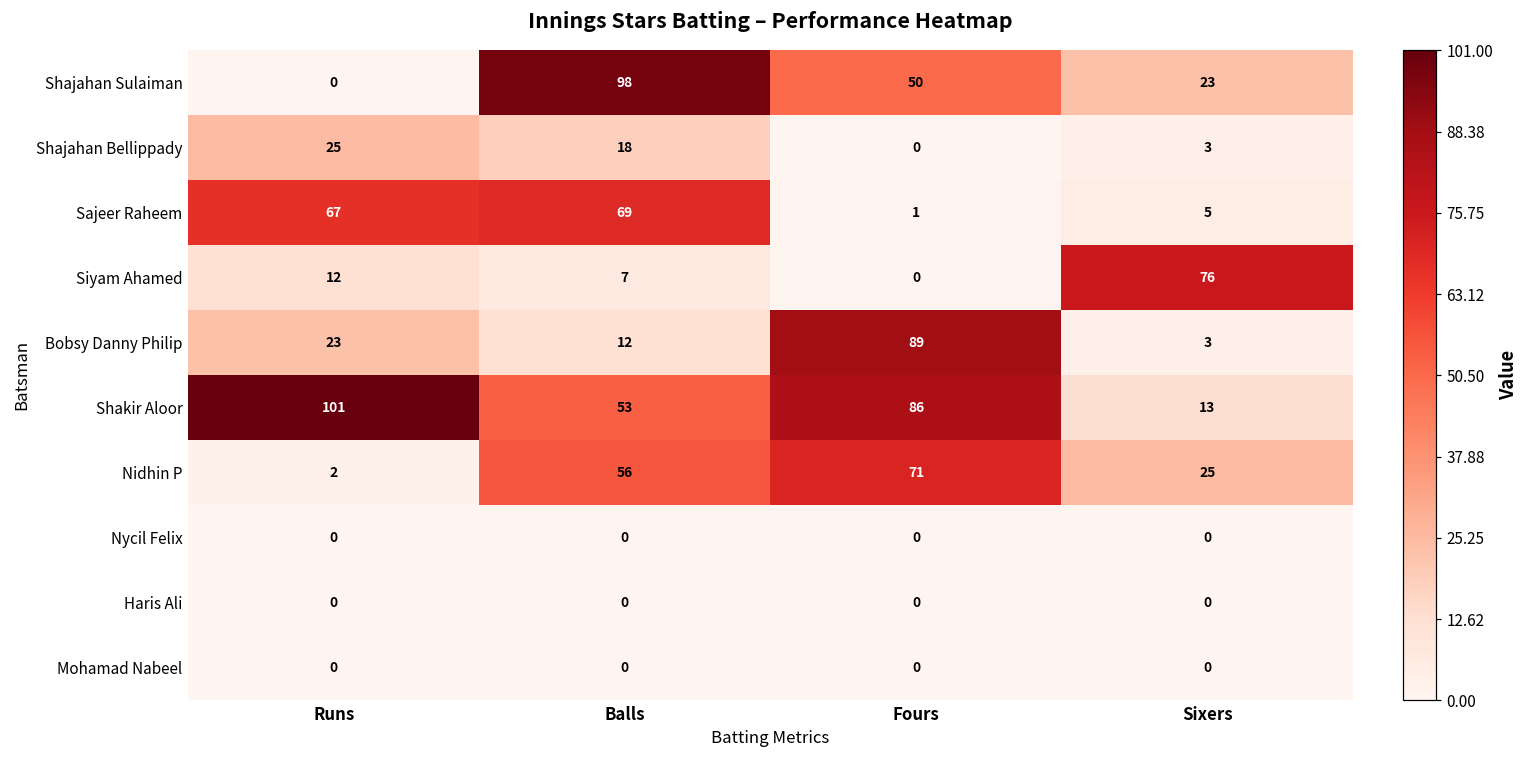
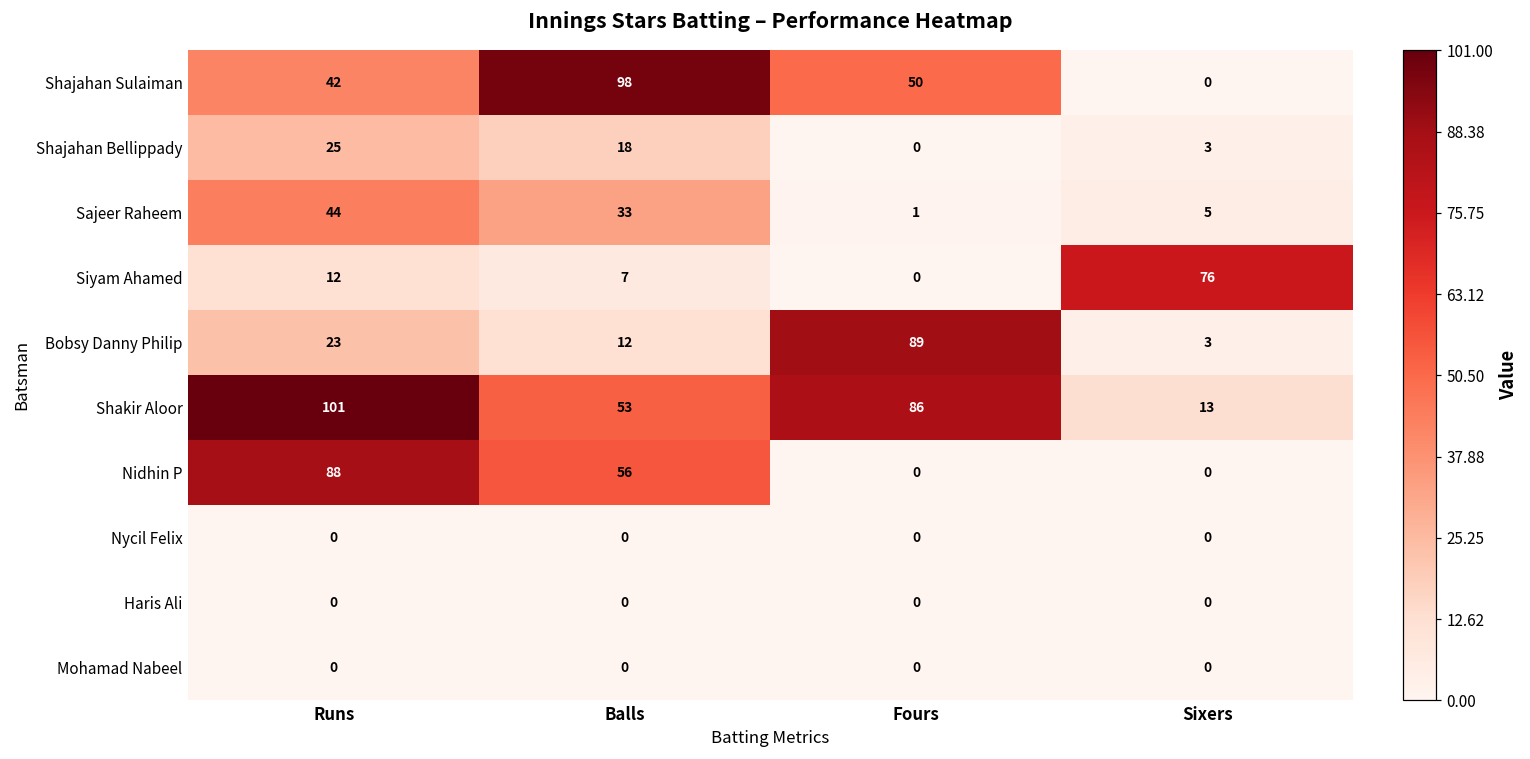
Shajahan Sulaiman, Runs: 0 -> 42
Shajahan Sulaiman, Sixers: 23 -> 0
Sajeer Raheem, Runs: 67 -> 44
Sajeer Raheem, Balls: 69 -> 33
Nidhin P, Runs: 2 -> 88
Nidhin P, Fours: 71 -> 0
Nidhin P, Sixers: 25 -> 0
